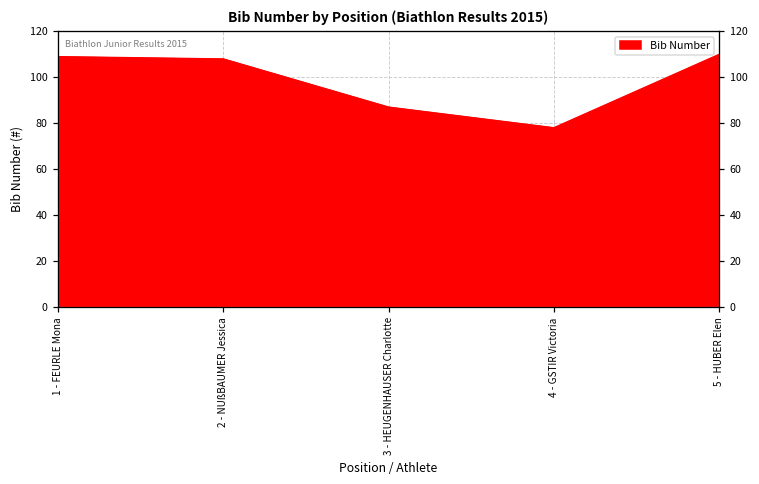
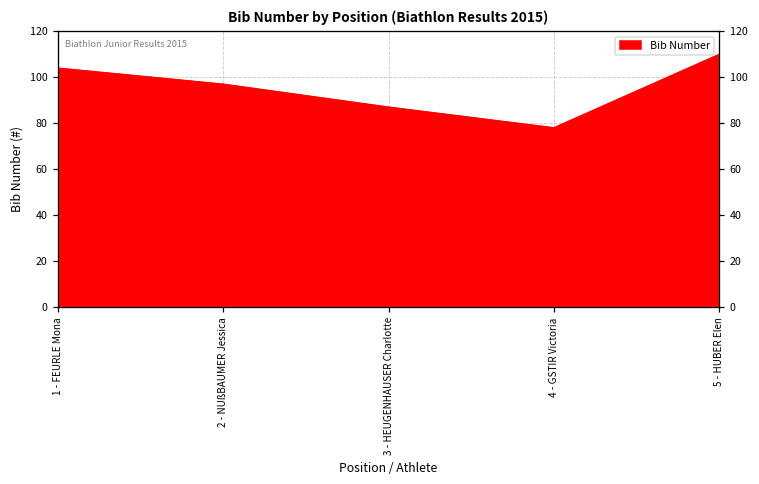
1 - FEURLE Mona: 109 -> 104
2 - NUßBAUMER Jessica: 108 -> 97
